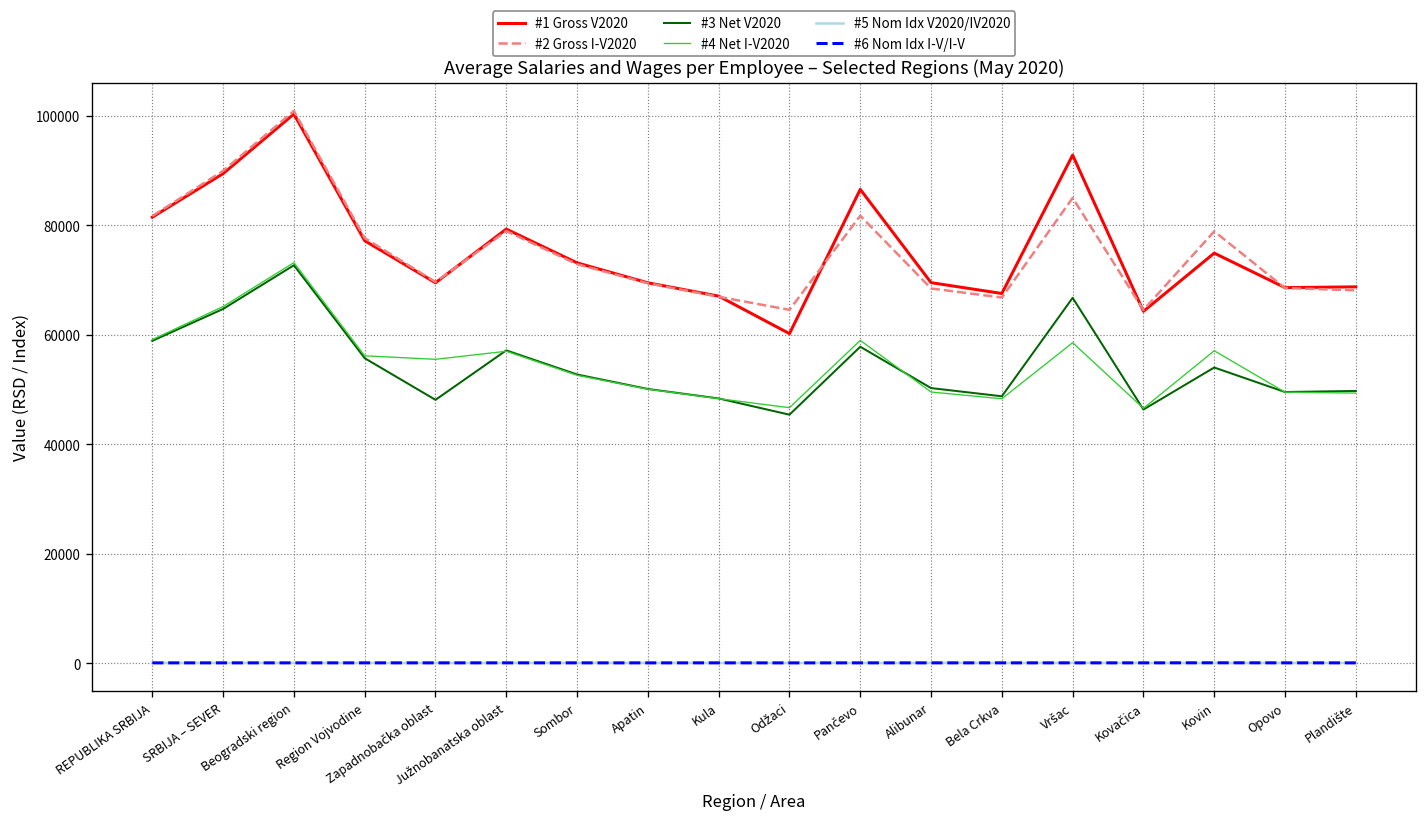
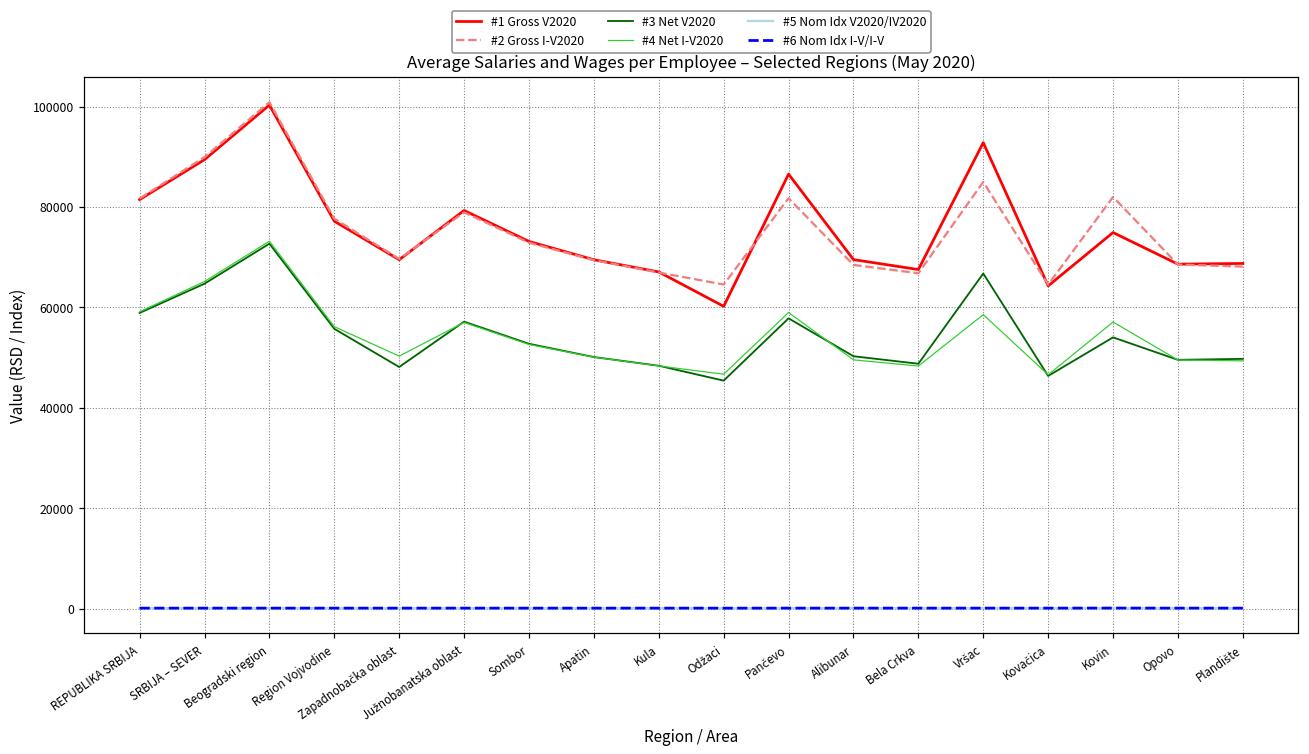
#4 Net I-V2020, Zapadnobačka oblast: 56000 -> 50000
#2 Gross I-V2020, Kovin: 79000 -> 82000
